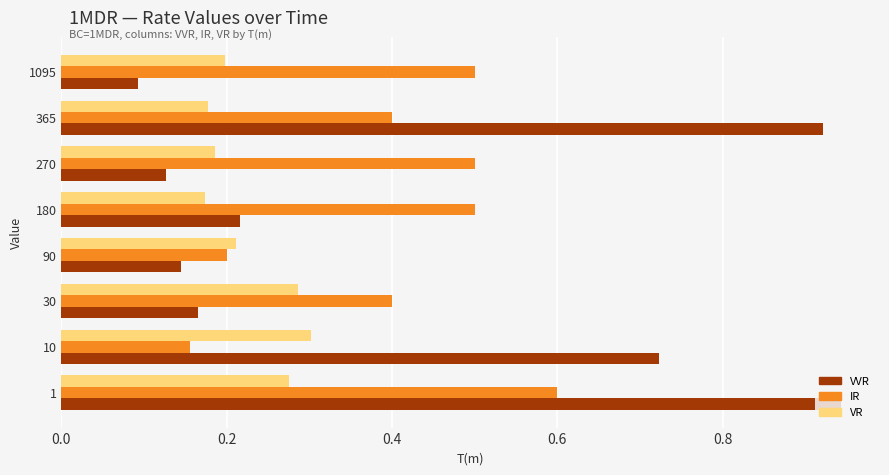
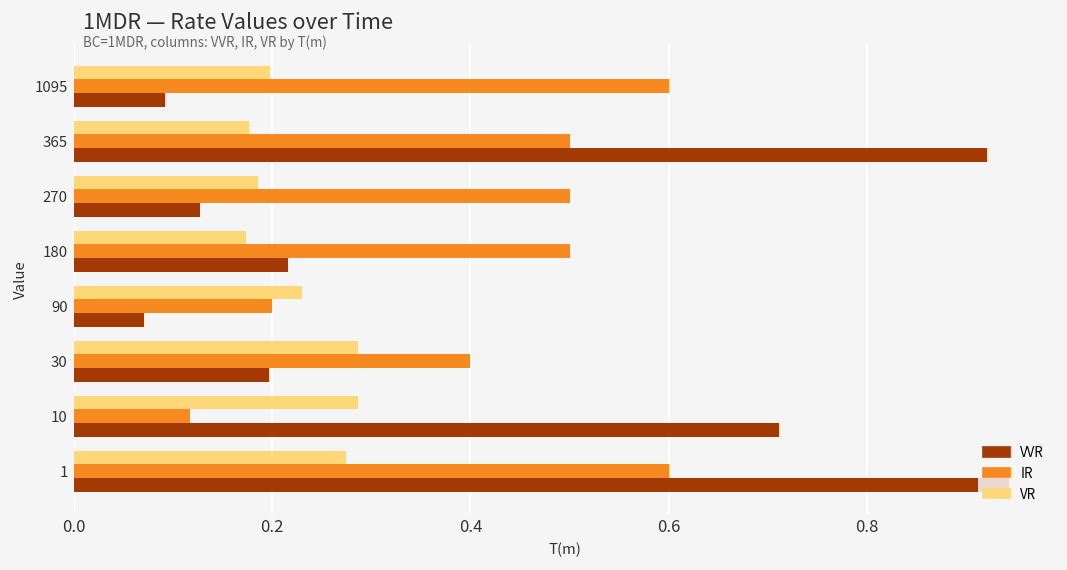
IR, 1095: 0.5 -> 0.6
IR, 365: 0.4 -> 0.5
VR, 90: 0.21 -> 0.23
VVR, 90: 0.14 -> 0.07
VVR, 30: 0.17 -> 0.20
VR, 10: 0.30 -> 0.29
IR, 10: 0.16 -> 0.12
VVR, 10: 0.72 -> 0.71
